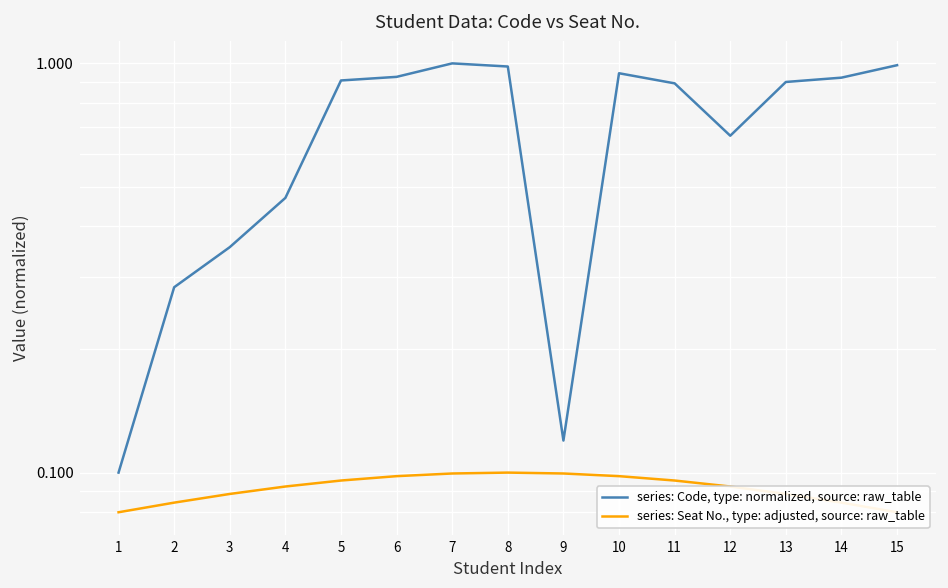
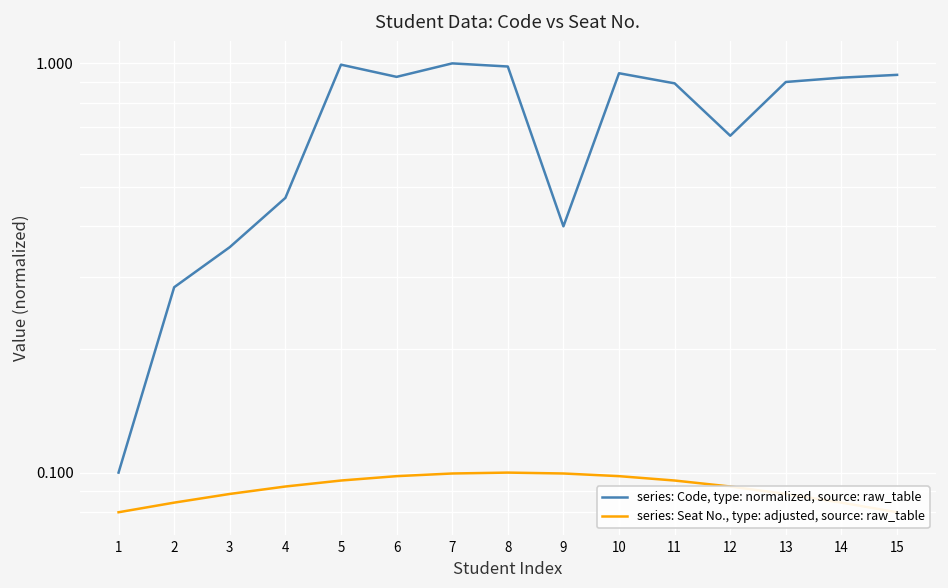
series: Code, type: normalized, source: raw_table, 5: 0.91 -> 0.99
series: Code, type: normalized, source: raw_table, 9: 0.120 -> 0.40
series: Code, type: normalized, source: raw_table, 15: 0.99 -> 0.94
